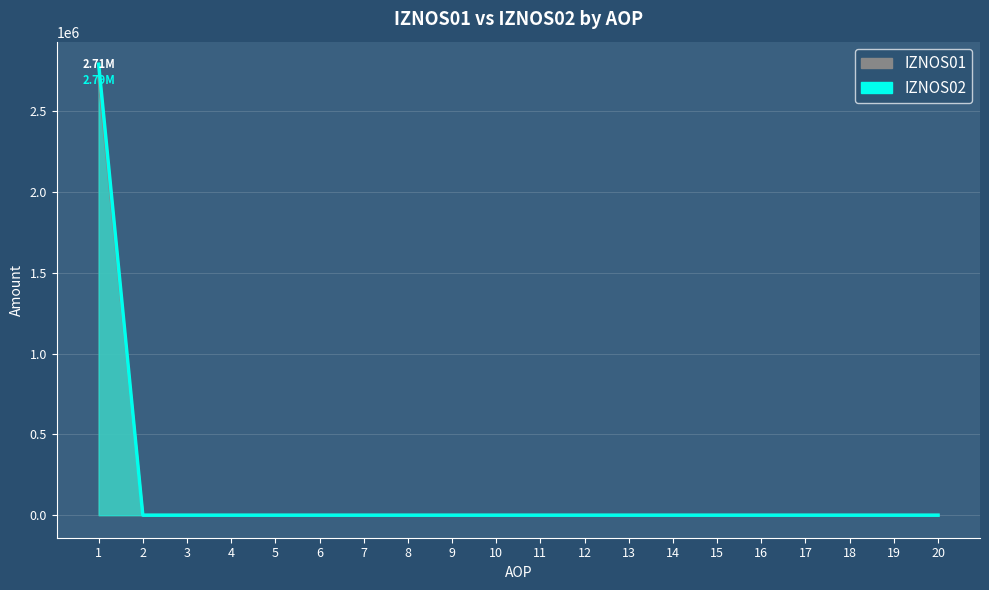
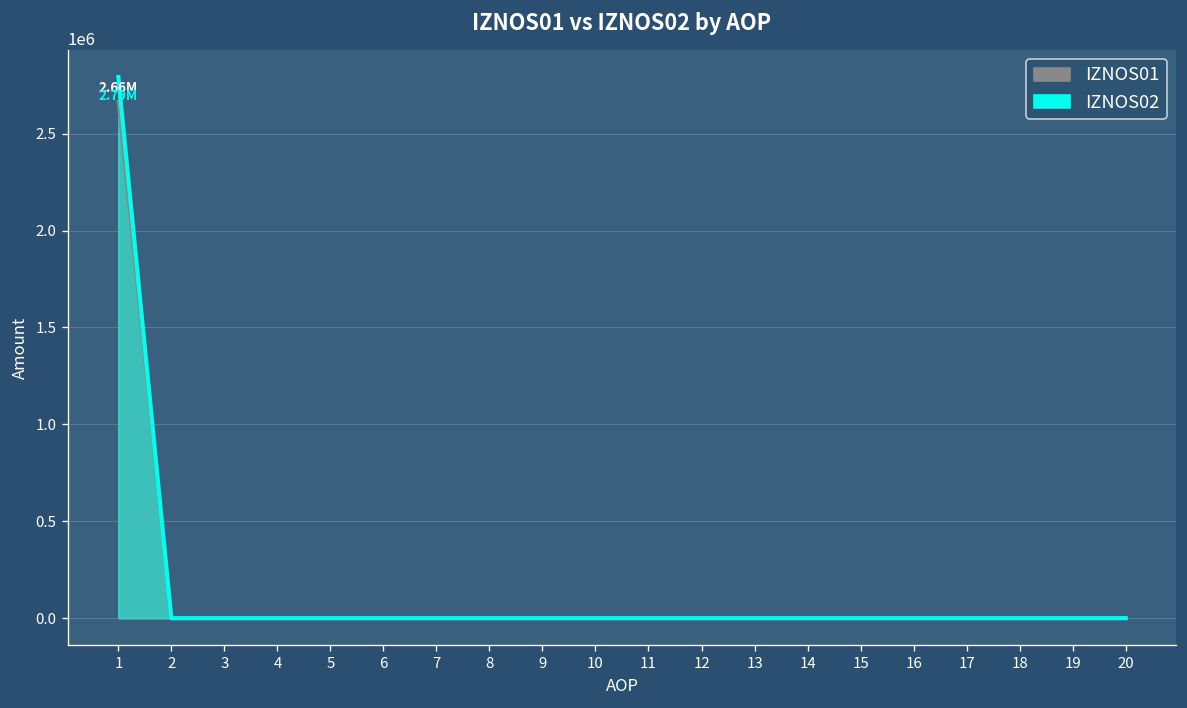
IZNOS01, 1: 2.71M -> 2.66M
